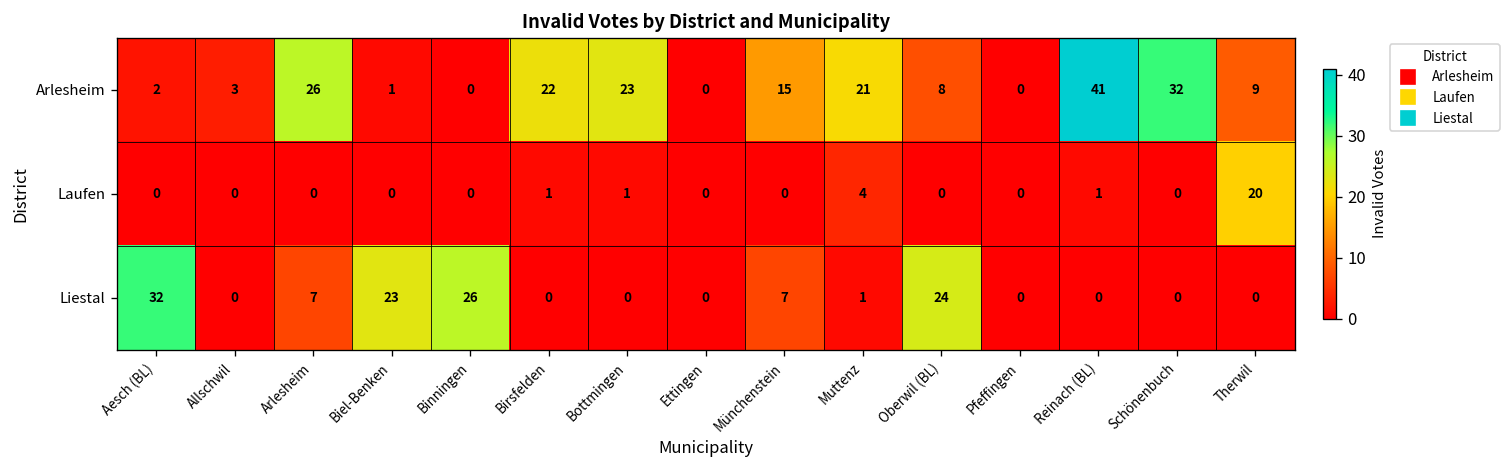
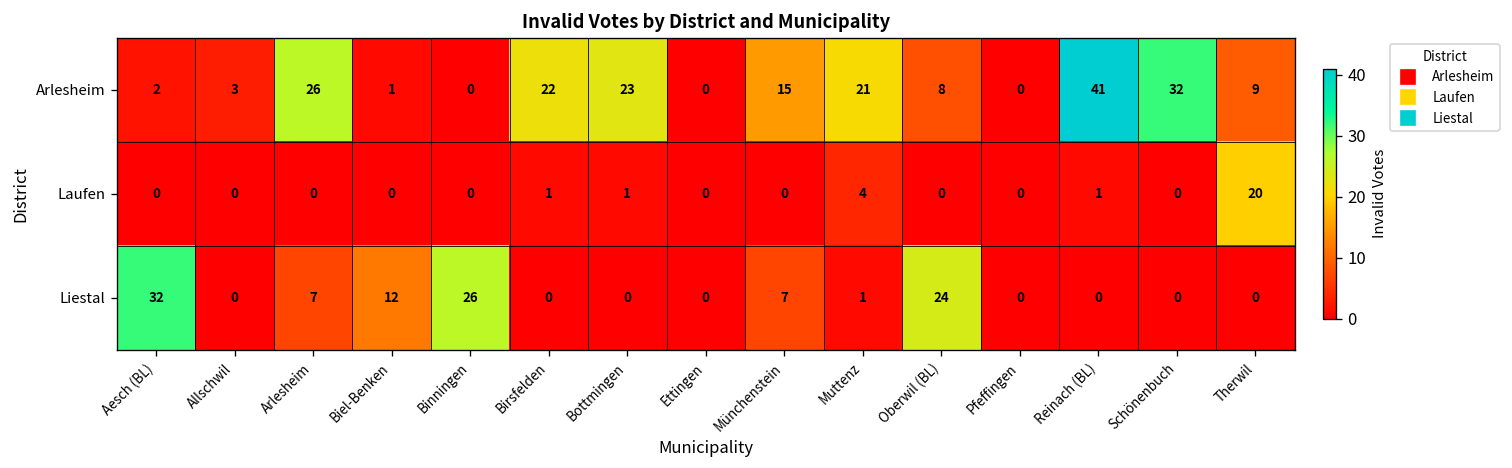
Liestal, Biel-Benken: 23 -> 12
